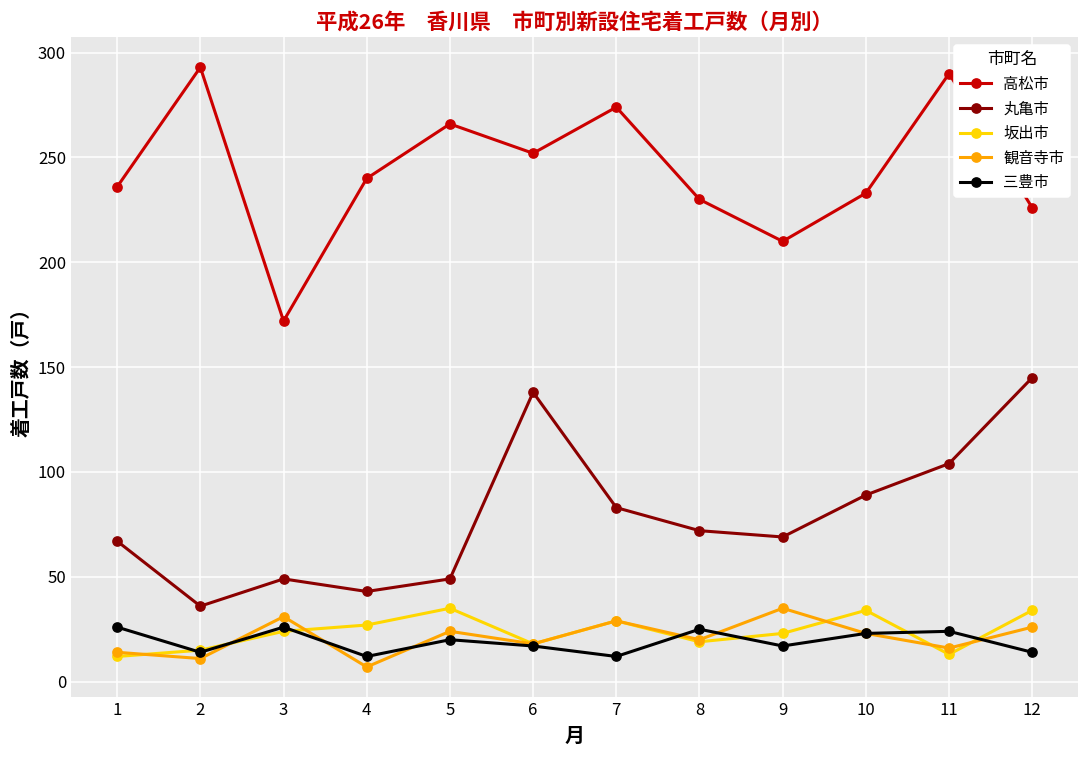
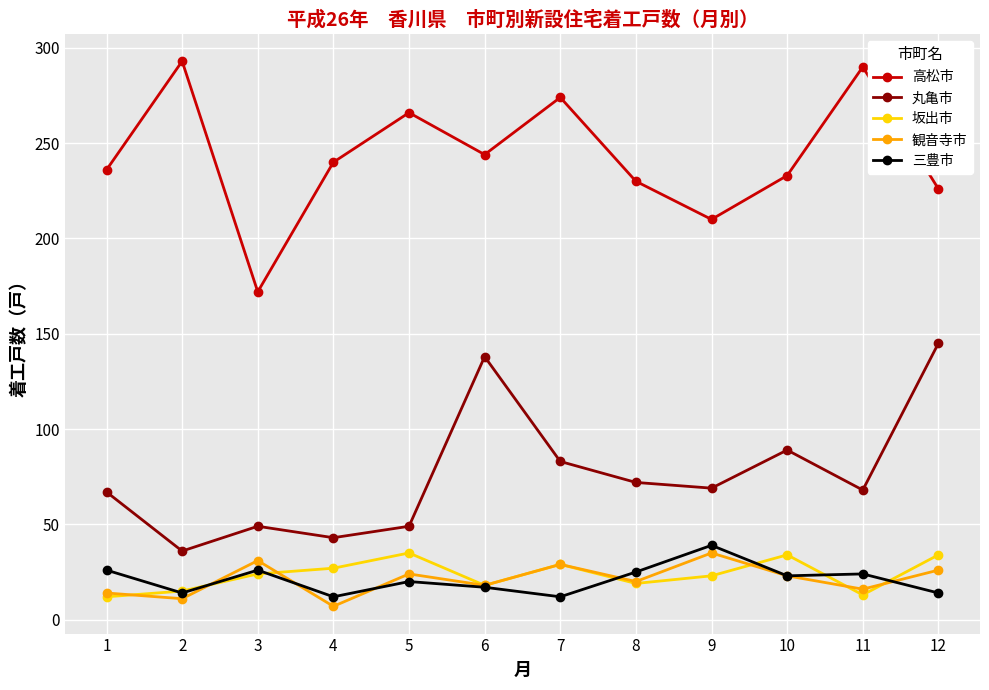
高松市, 6: 252 -> 244
三豊市, 9: 17 -> 39
丸亀市, 11: 104 -> 68
